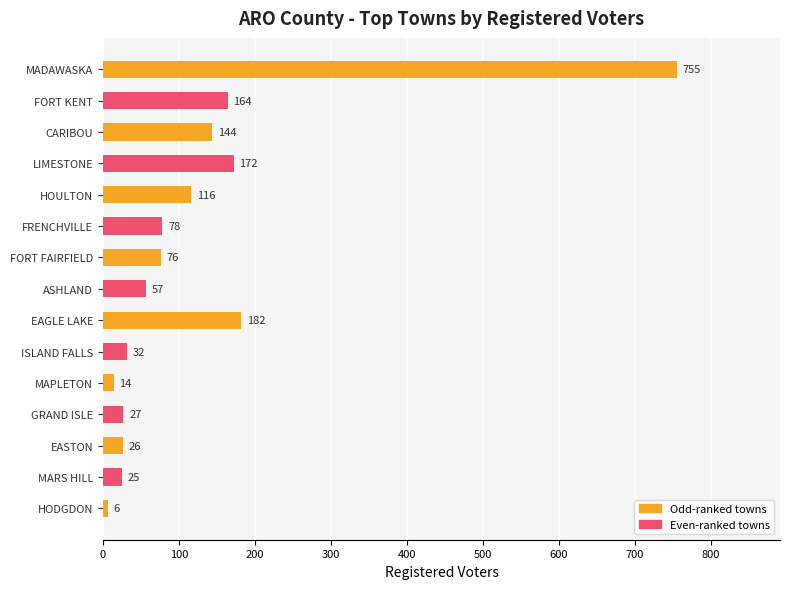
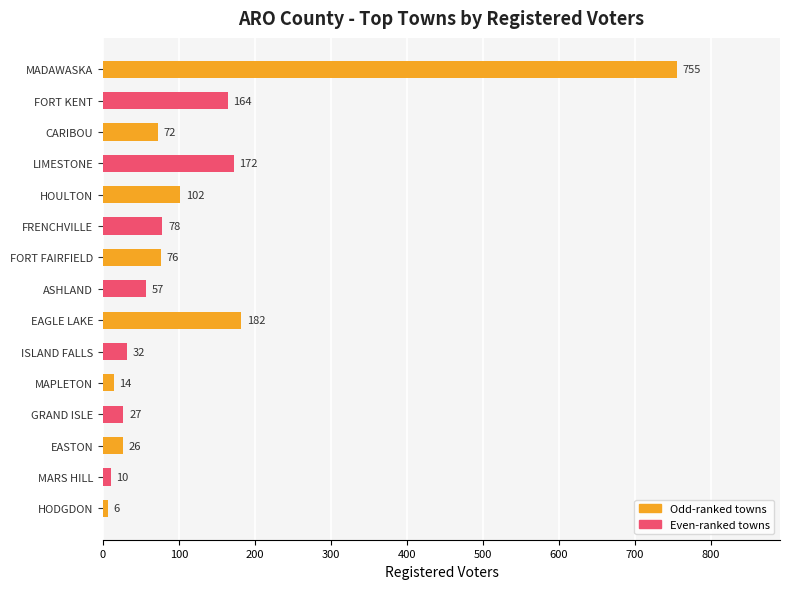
CARIBOU: 144 -> 72
HOULTON: 116 -> 102
MARS HILL: 25 -> 10
